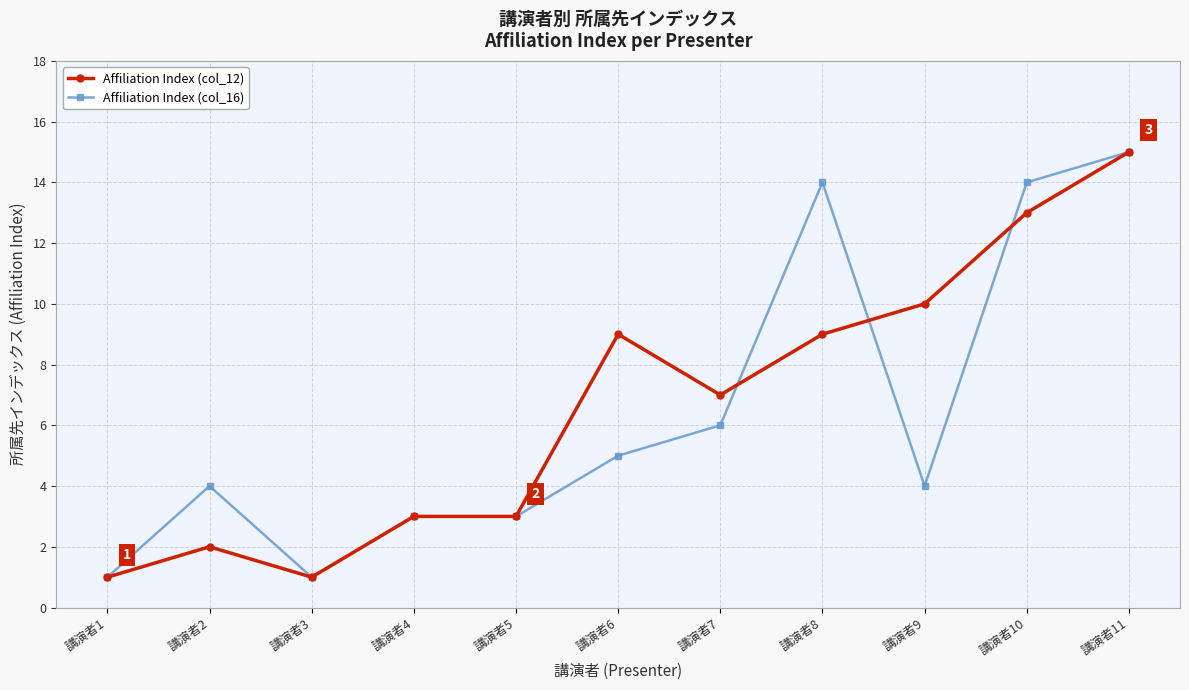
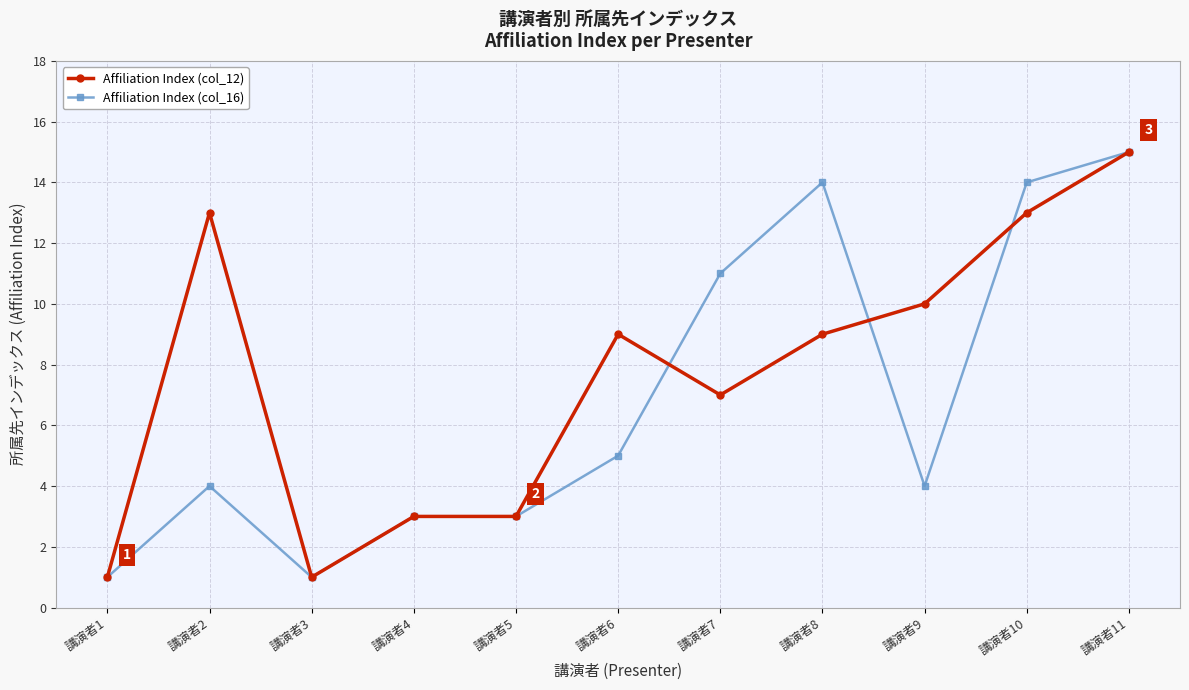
Affiliation Index (col_12), 講演者2: 2 -> 13
Affiliation Index (col_16), 講演者7: 6 -> 11
